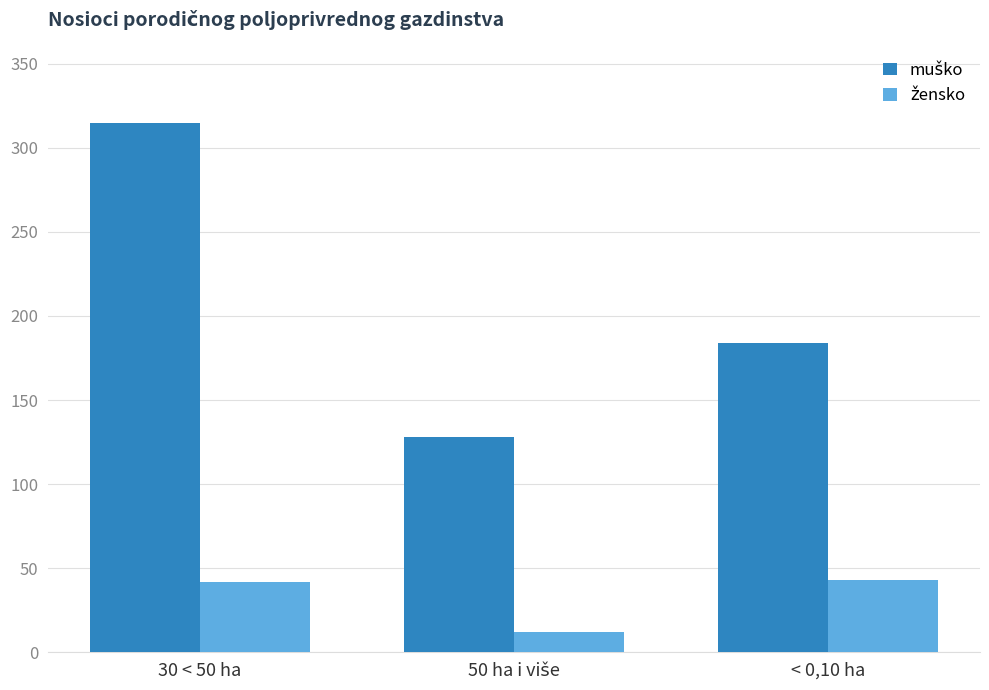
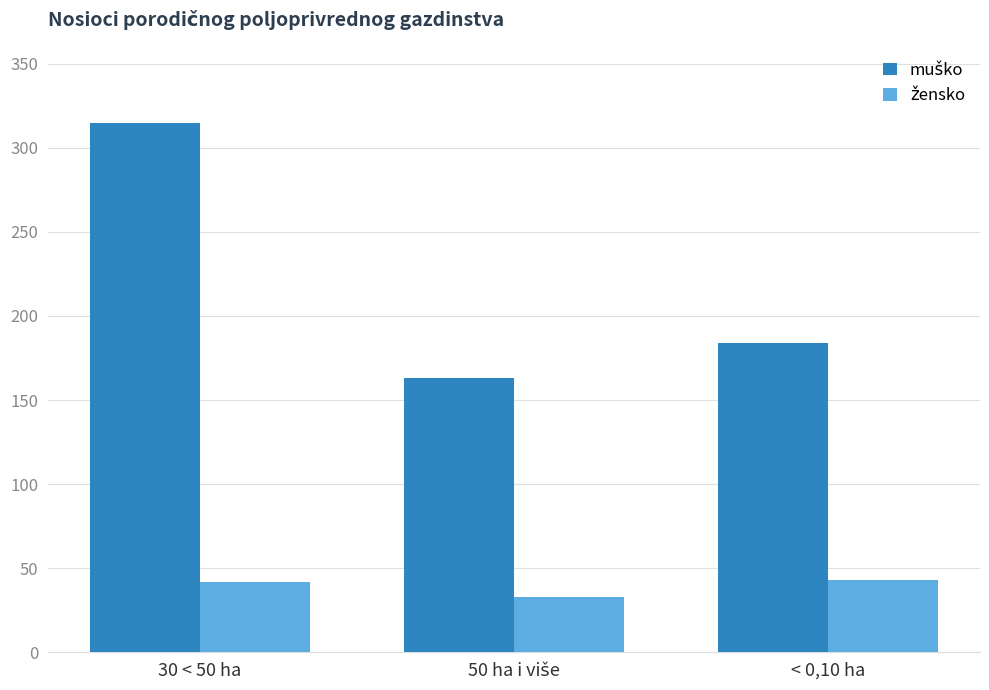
muško, 50 ha i više: 128 -> 163
žensko, 50 ha i više: 12 -> 33
